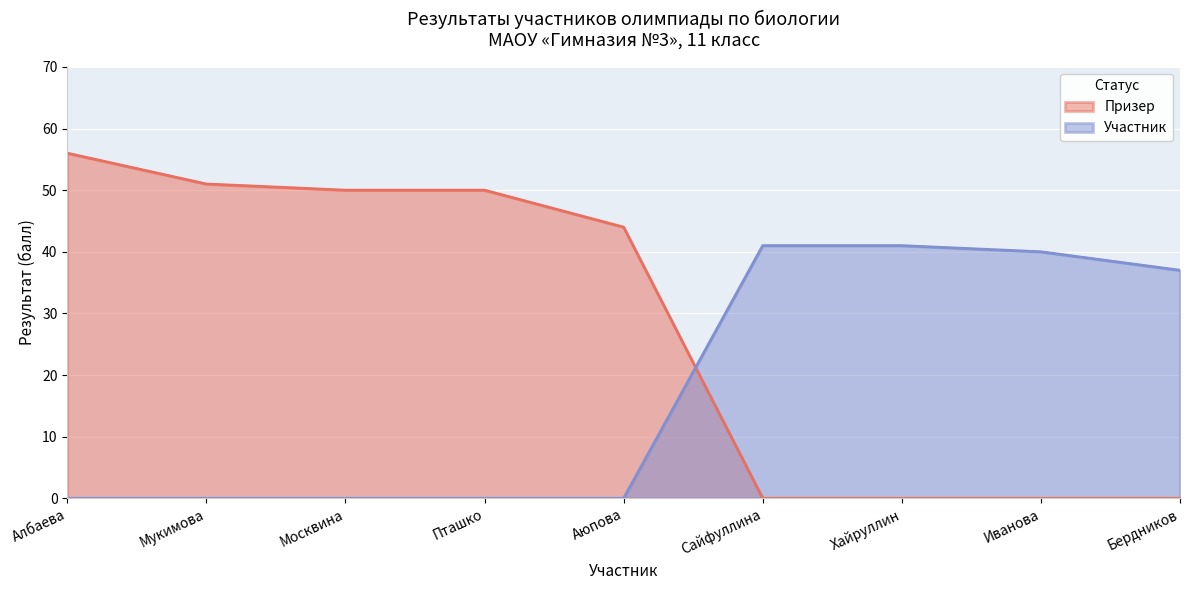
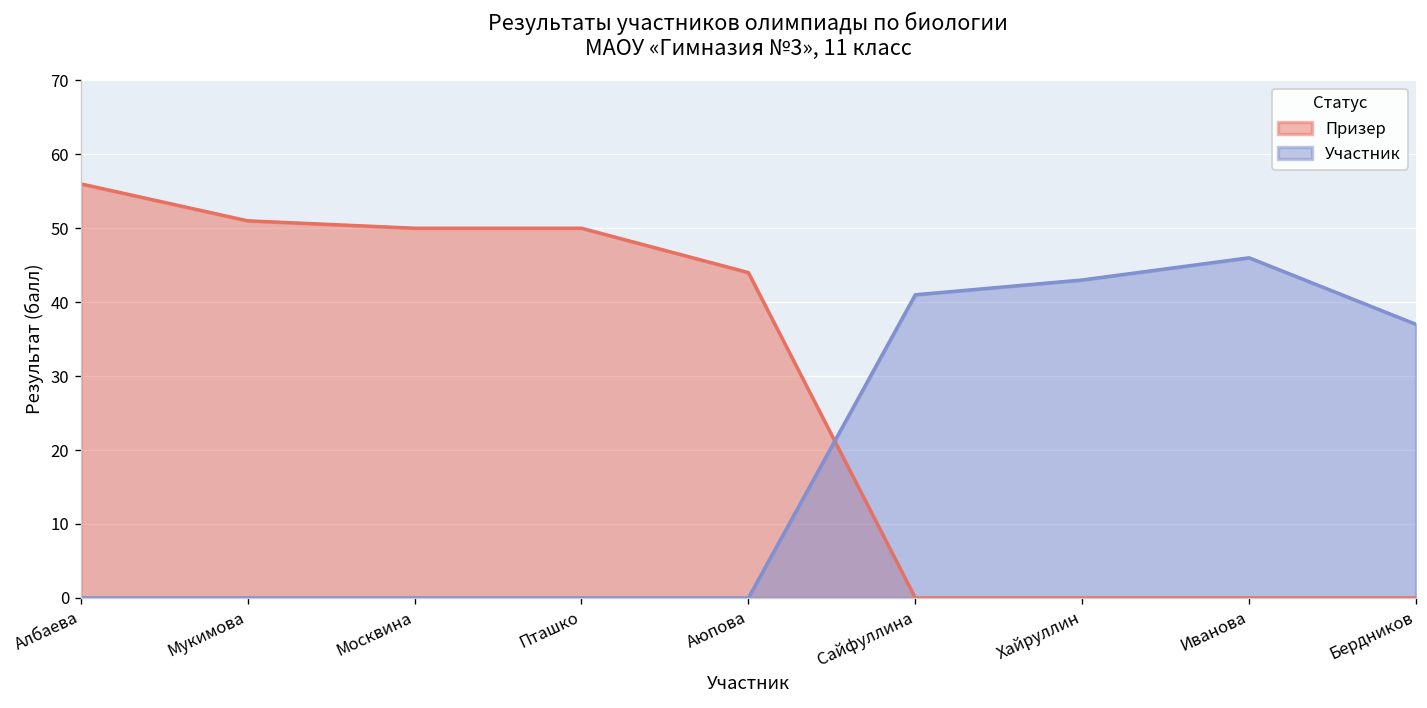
Участник, Хайруллин: 41 -> 43
Участник, Иванова: 40 -> 46
